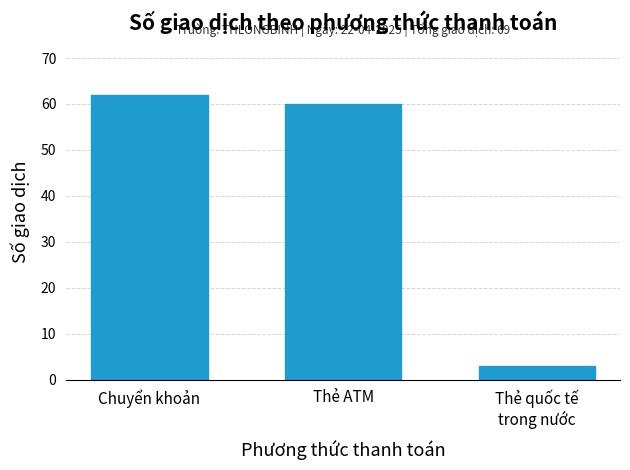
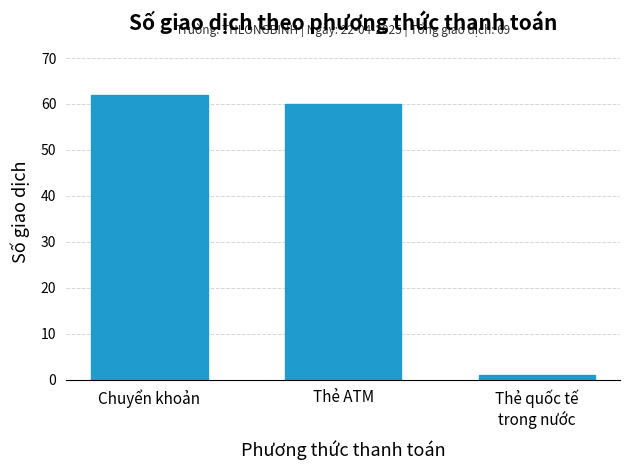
Thẻ quốc tế trong nước: 3 -> 1
